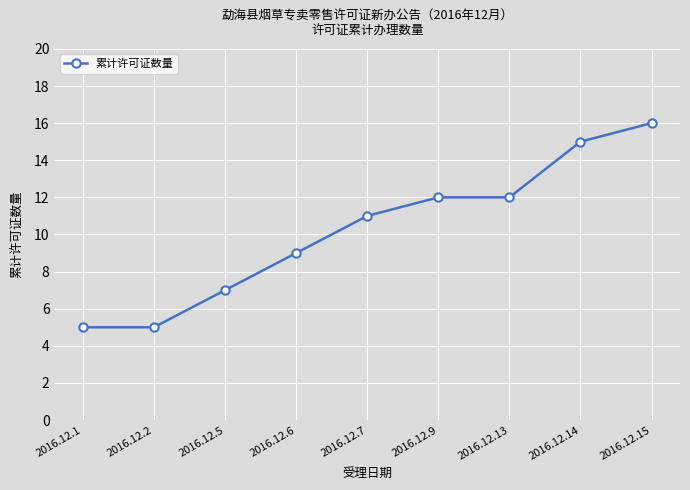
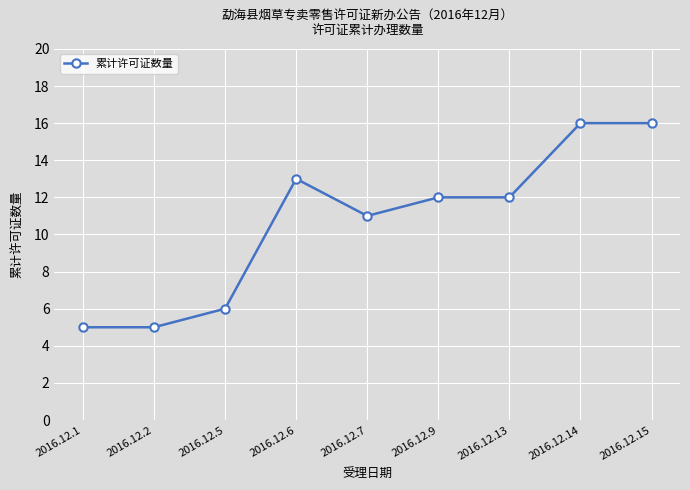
2016.12.5: 7 -> 6
2016.12.6: 9 -> 13
2016.12.14: 15 -> 16
